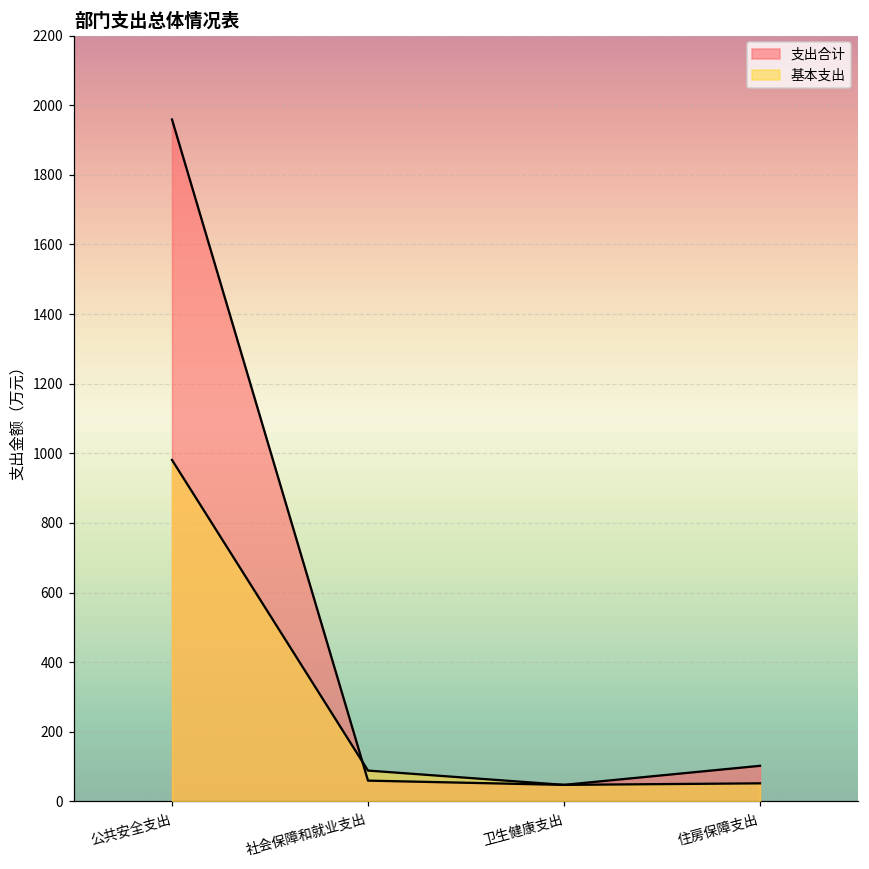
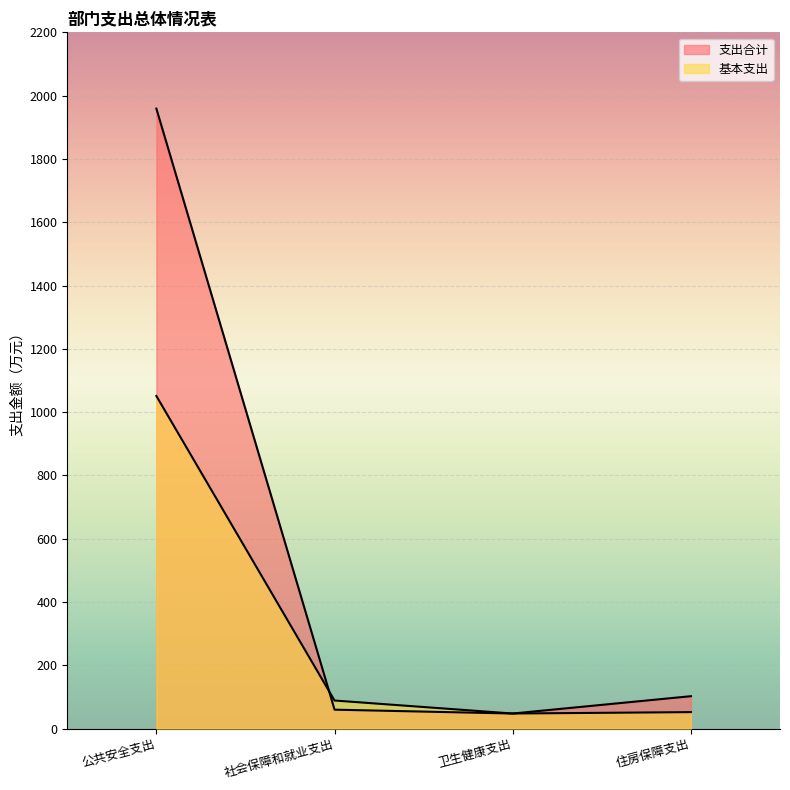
基本支出, 公共安全支出: 980 -> 1050
